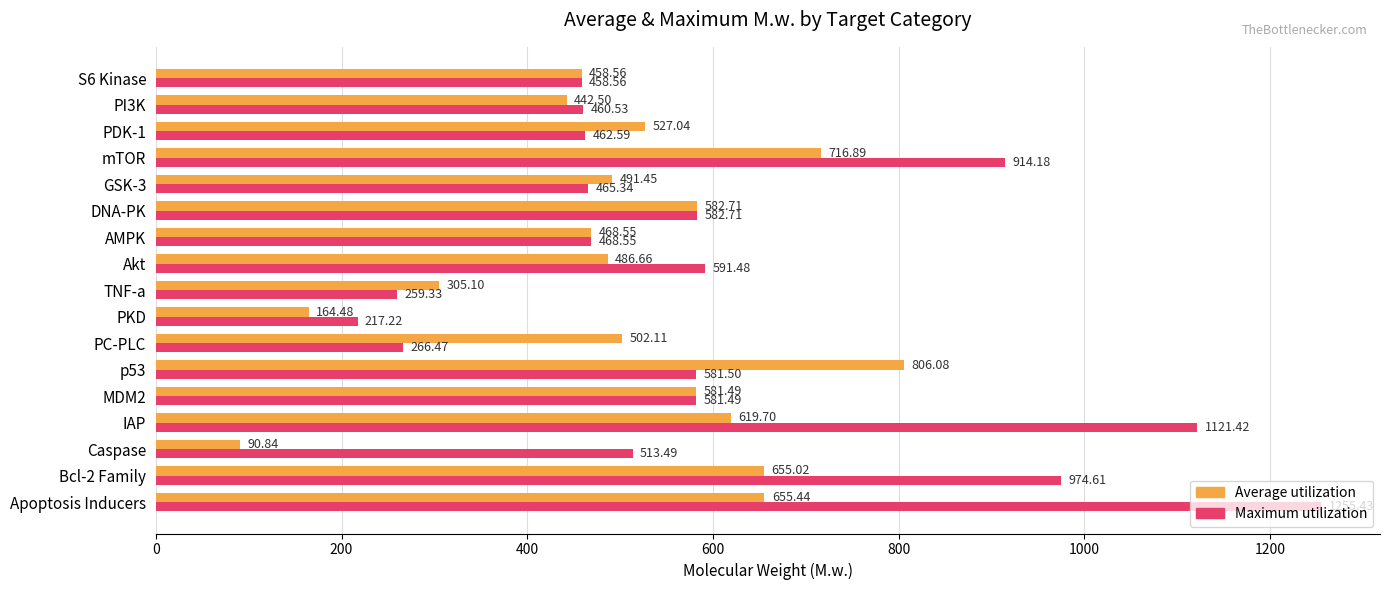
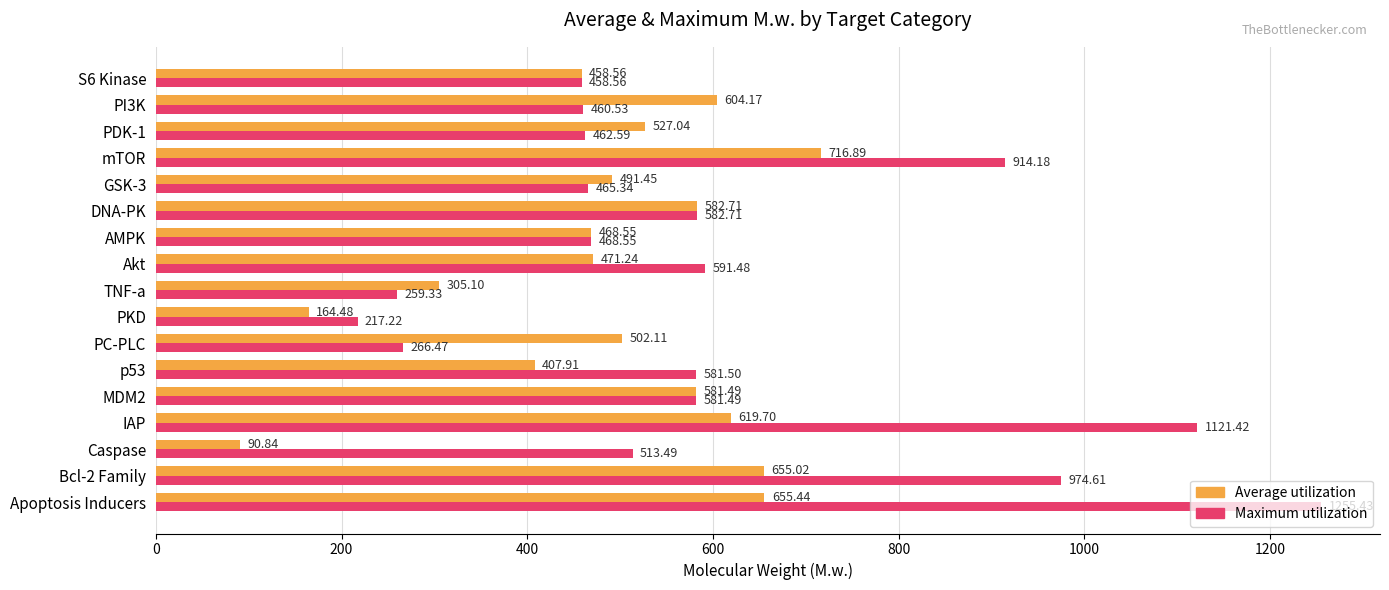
Average utilization, PI3K: 442.50 -> 604.17
Average utilization, Akt: 486.66 -> 471.24
Average utilization, p53: 806.08 -> 407.91
